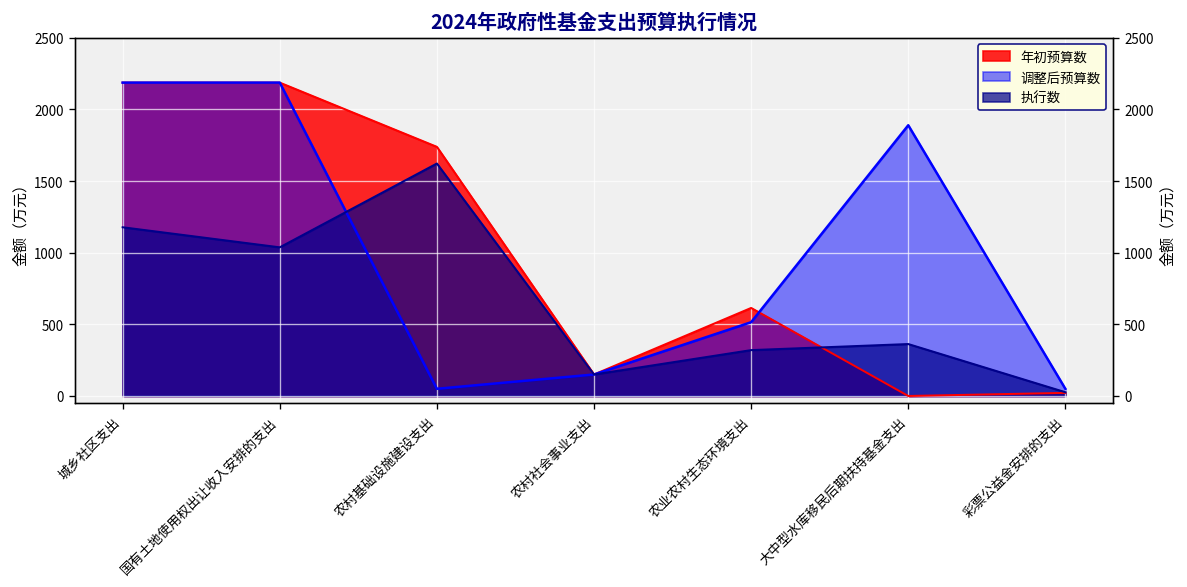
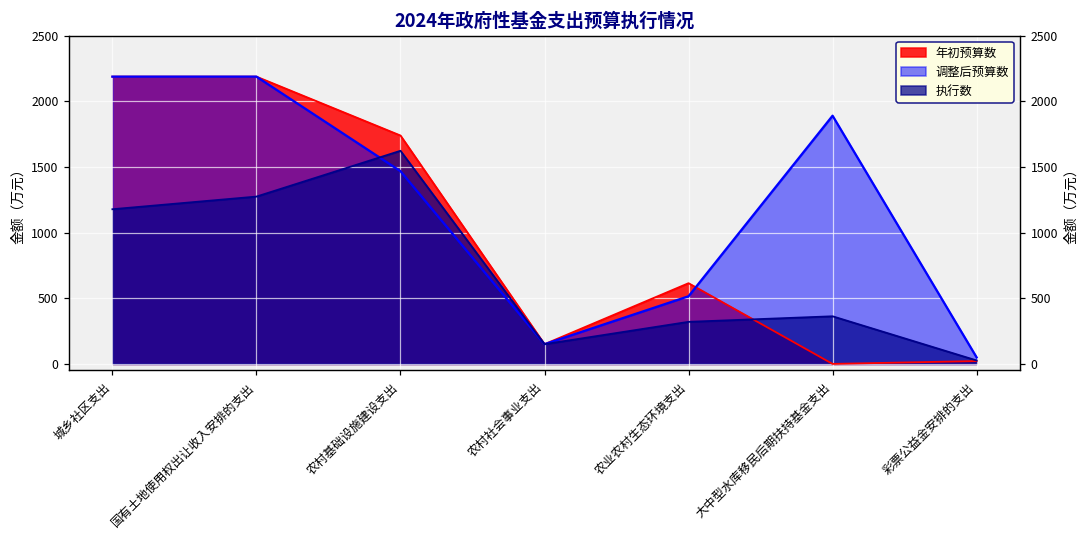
执行数, 国有土地使用权出让收入安排的支出: 1040 -> 1270
调整后预算数, 农村基础设施建设支出: 50 -> 1470
